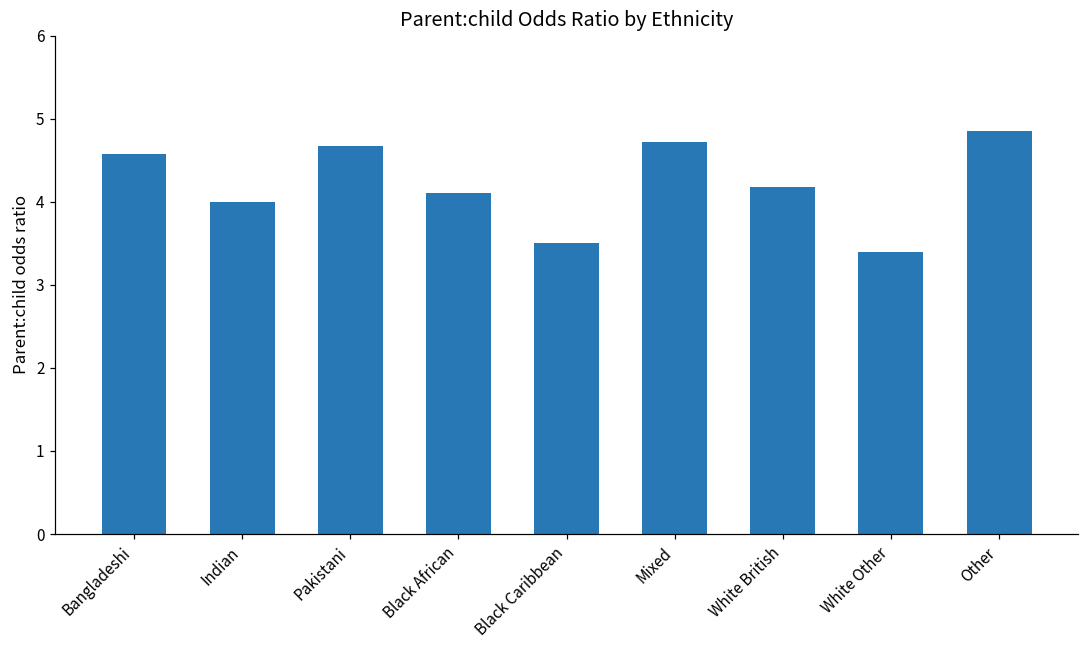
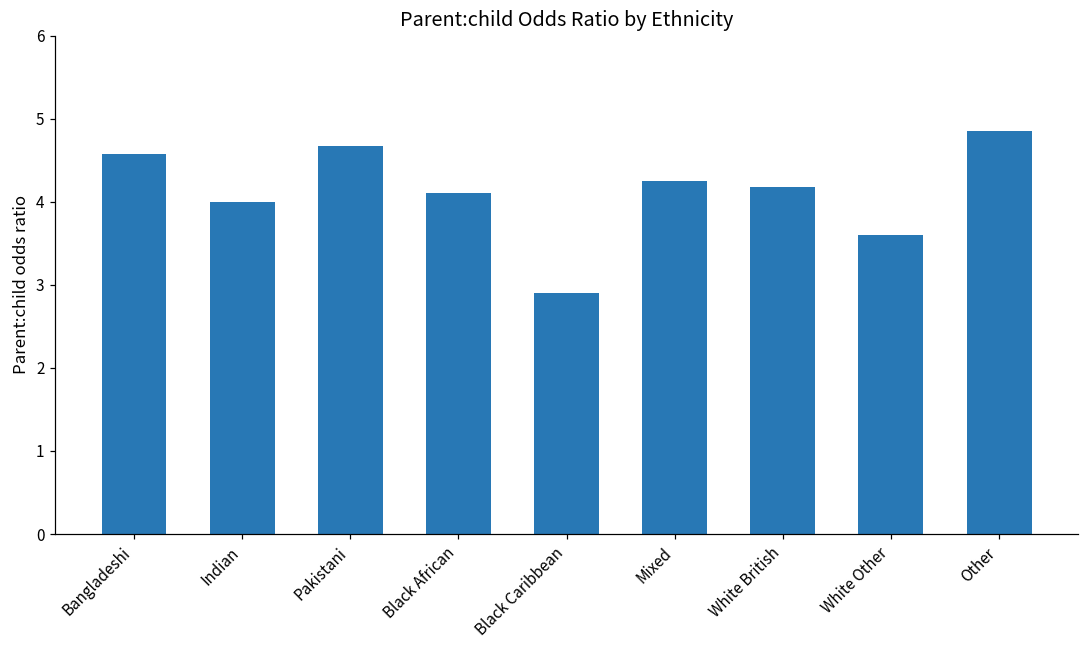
Black Caribbean: 3.5 -> 2.9
Mixed: 4.7 -> 4.3
White Other: 3.4 -> 3.6
